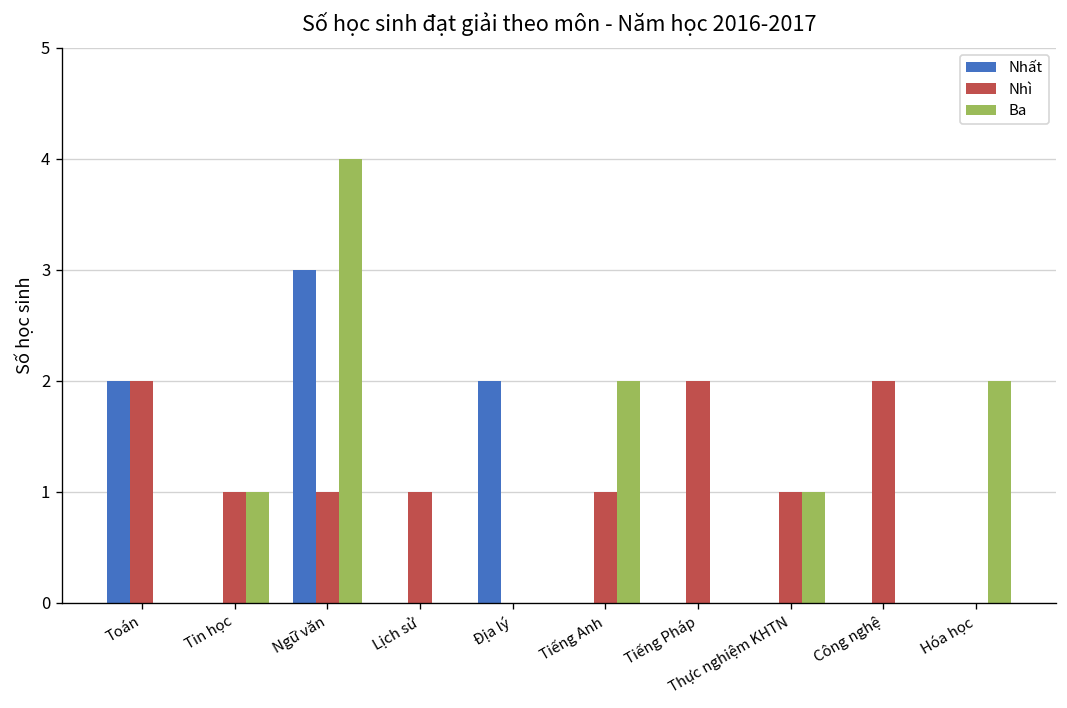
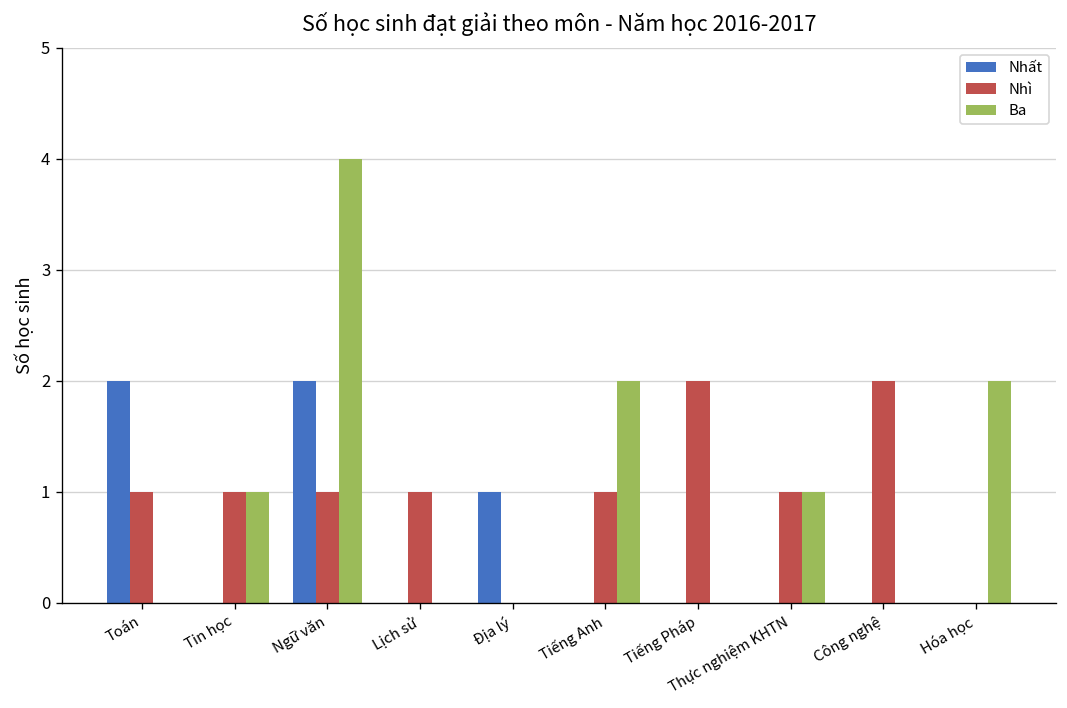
Nhì, Toán: 2 -> 1
Nhất, Ngữ văn: 3 -> 2
Nhất, Địa lý: 2 -> 1
